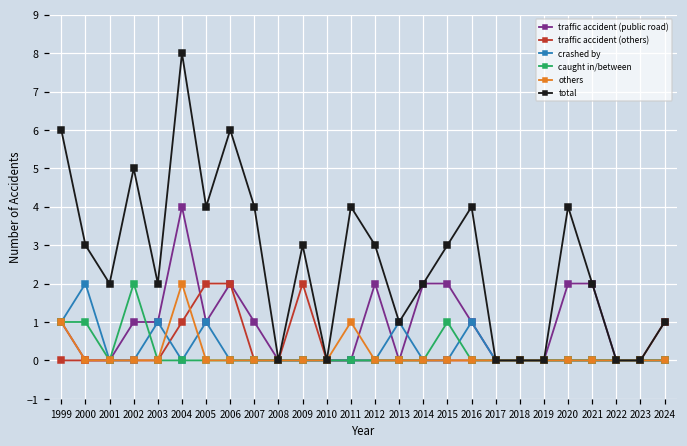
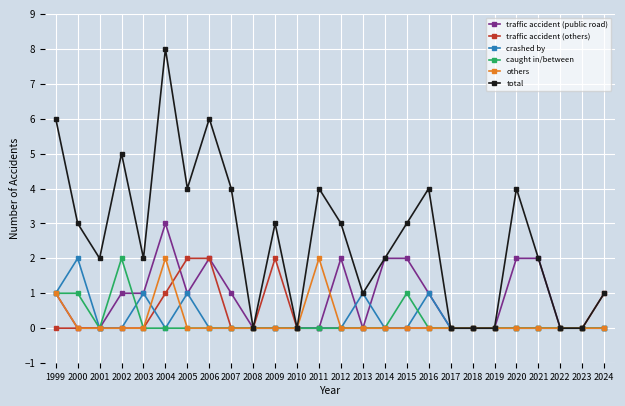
traffic accident (public road), 2004: 4 -> 3
others, 2011: 1 -> 2
